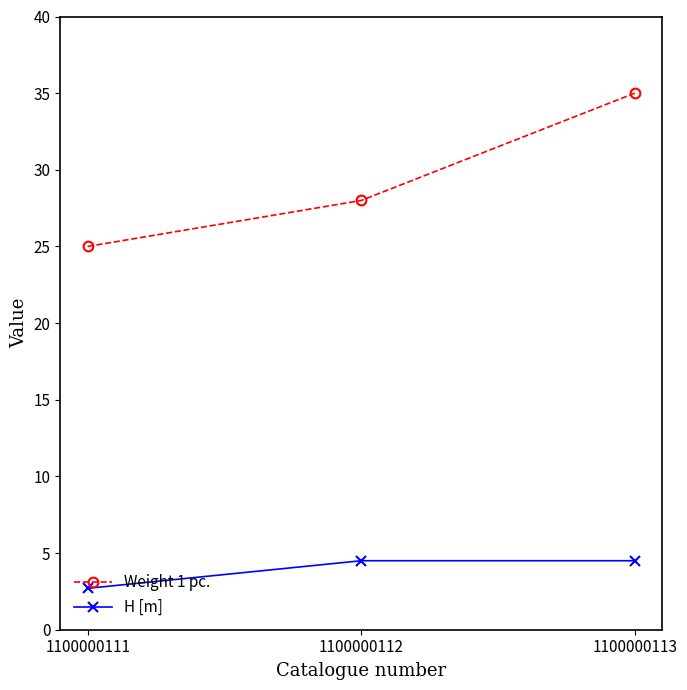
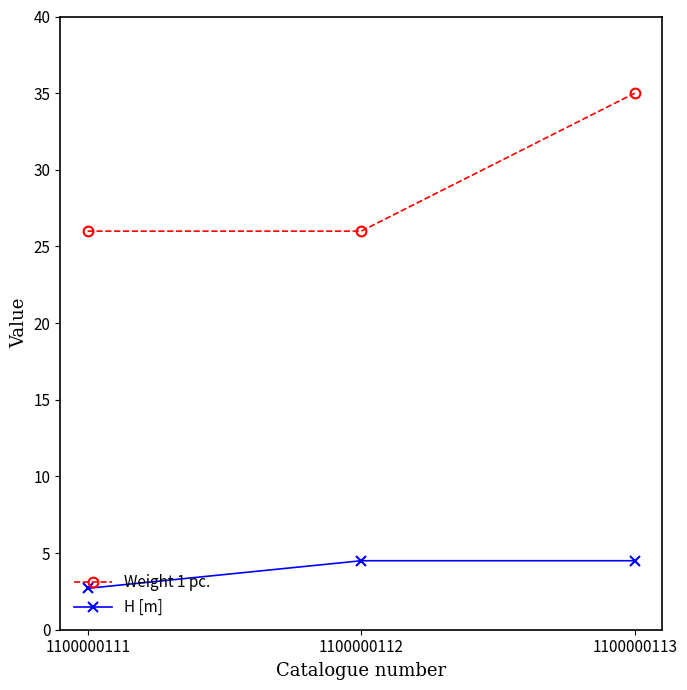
Weight 1 pc., 1100000111: 25 -> 26
Weight 1 pc., 1100000112: 28 -> 26
